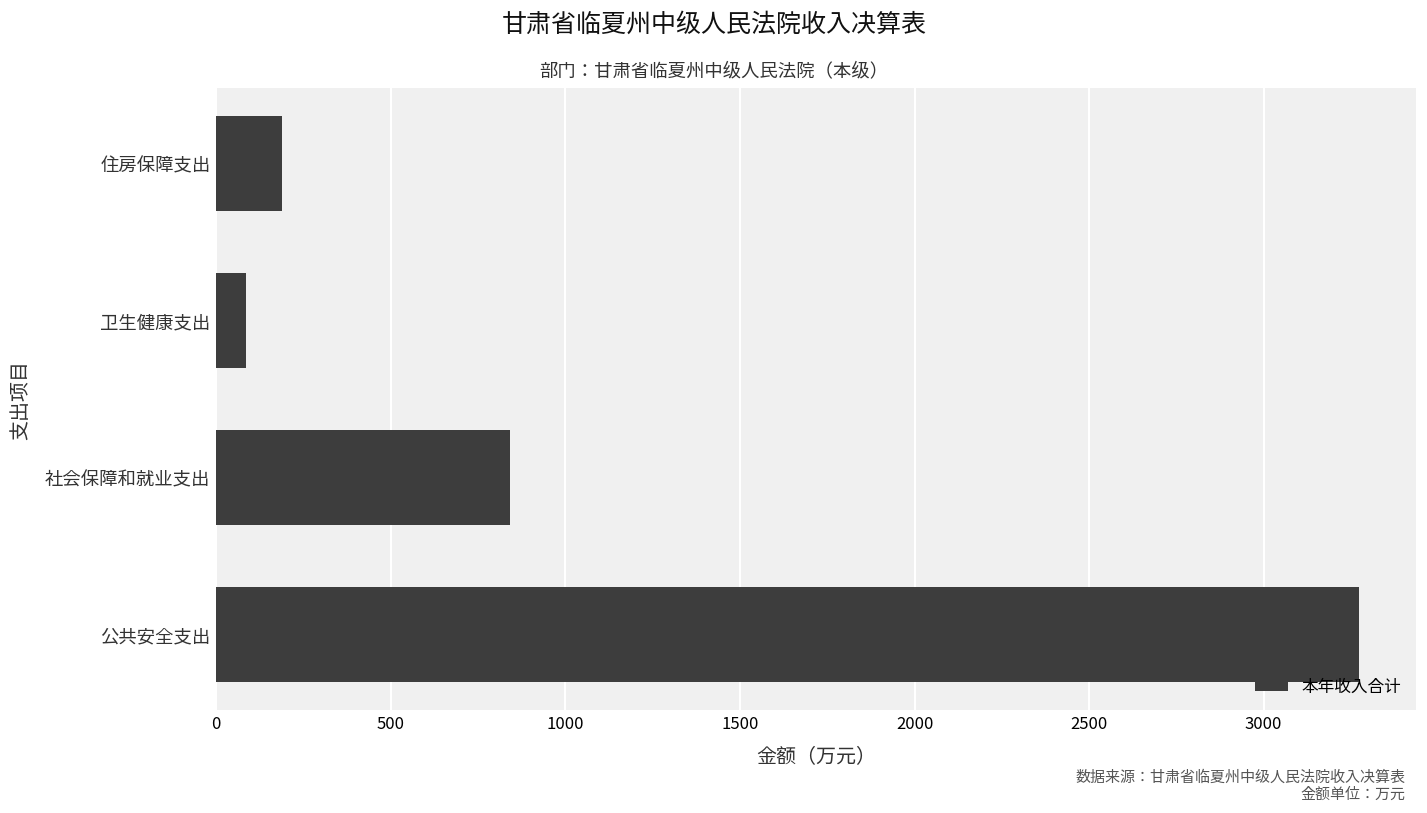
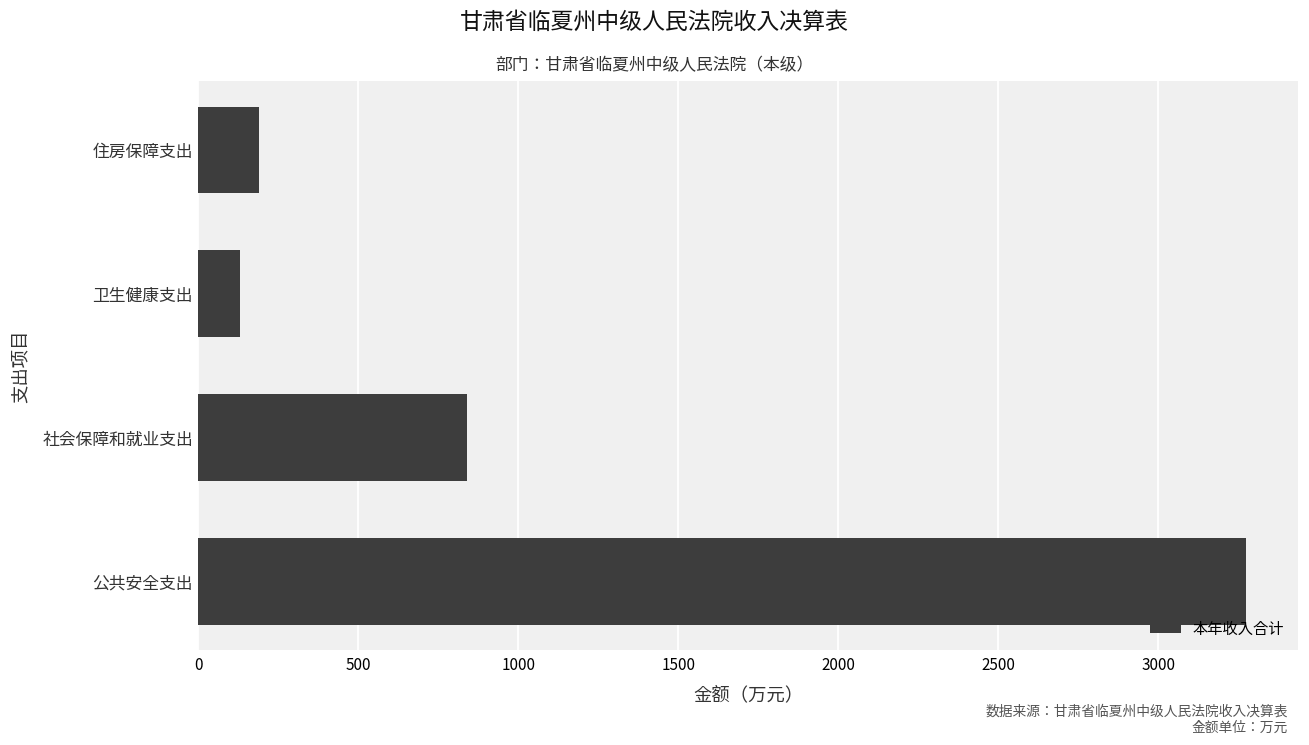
卫生健康支出: 80 -> 130
